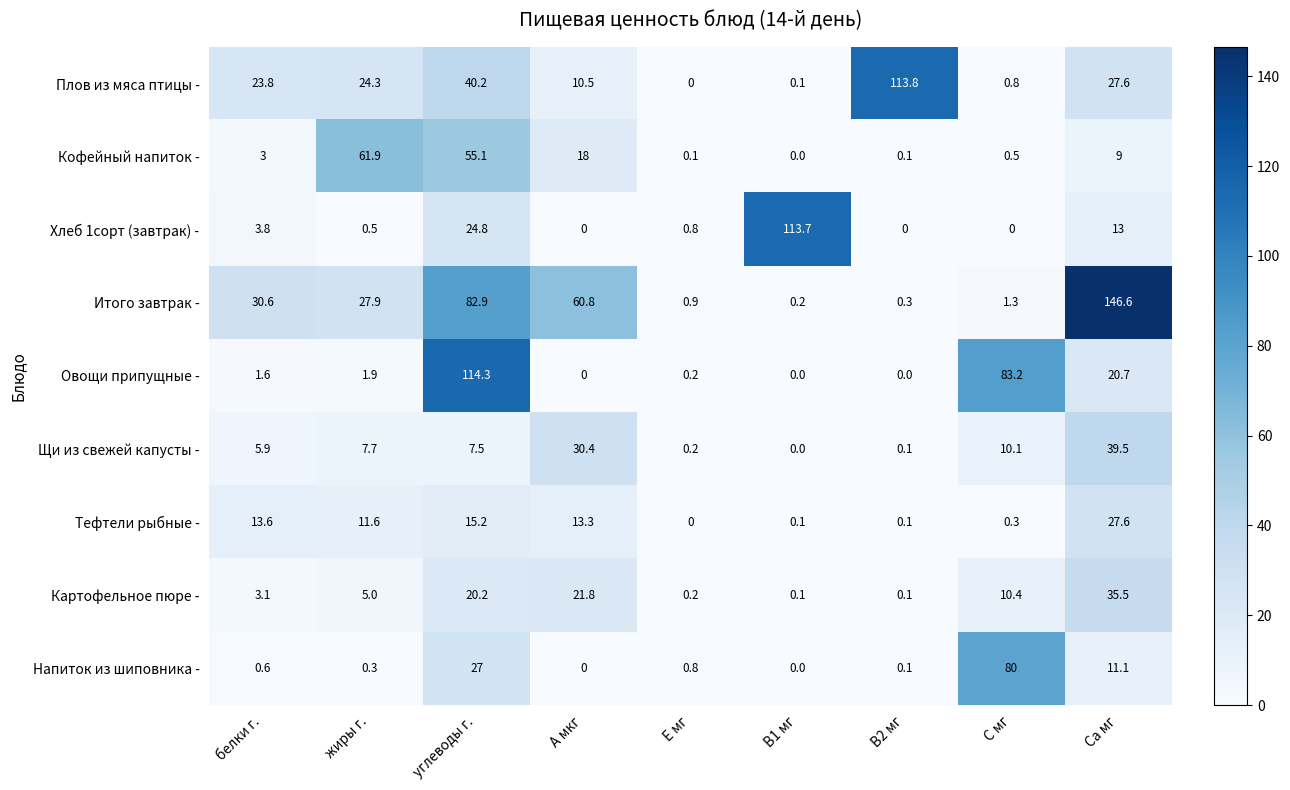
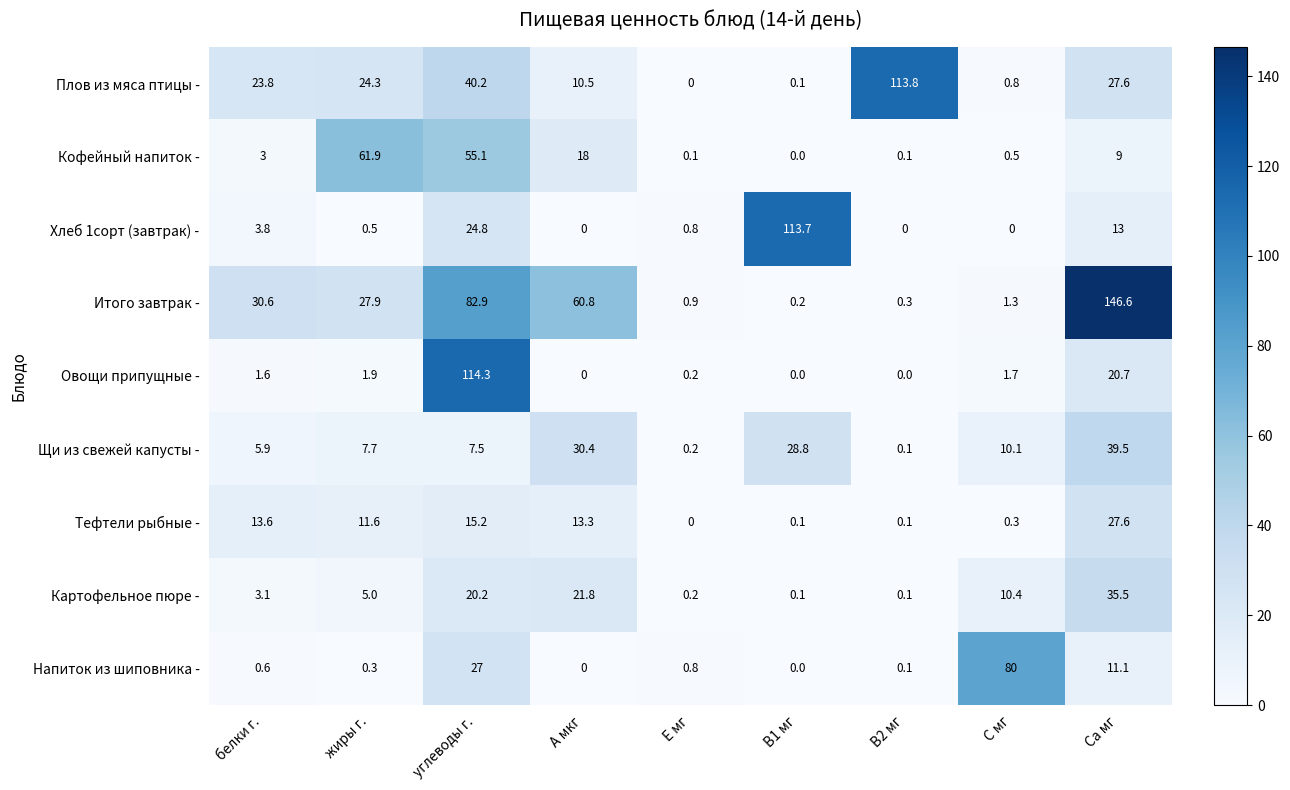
Овощи припущные -, С мг: 83.2 -> 1.7
Щи из свежей капусты -, В1 мг: 0.0 -> 28.8
